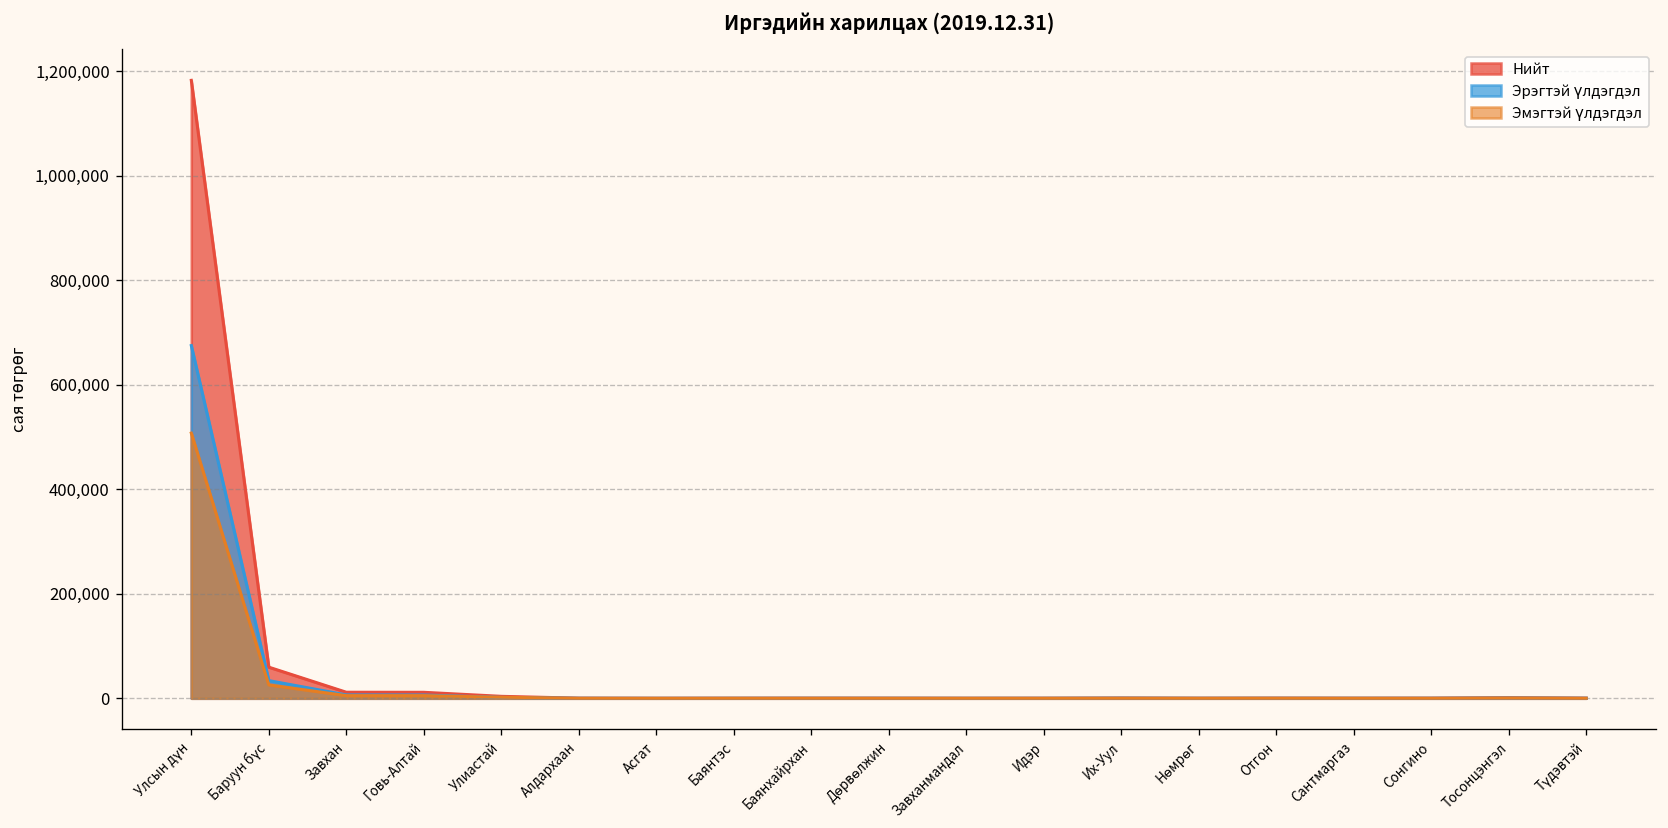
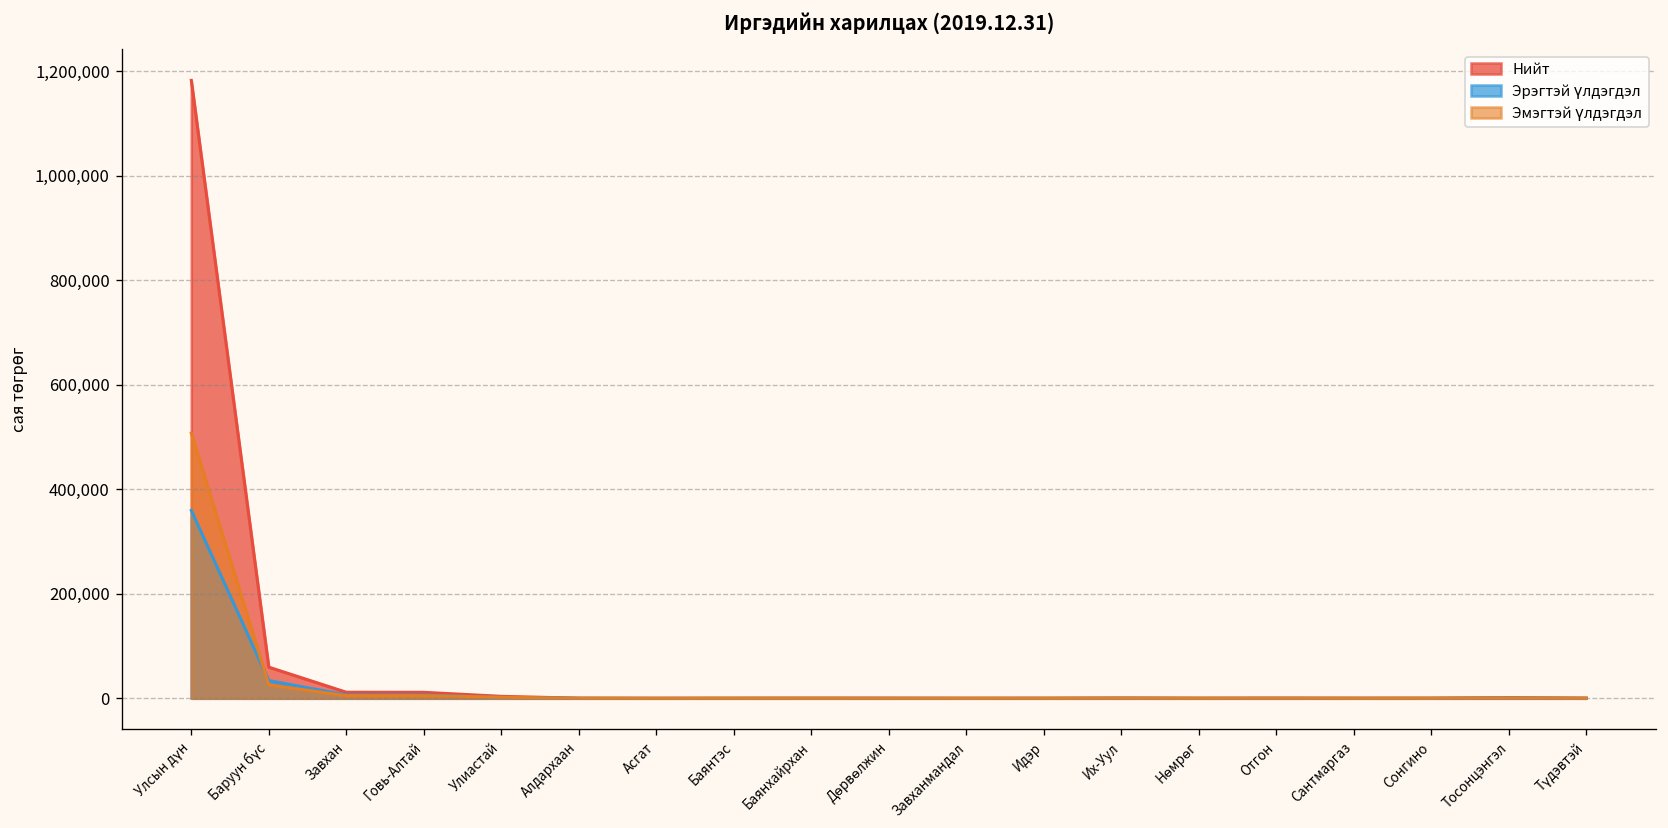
Эрэгтэй үлдэгдэл, Улсын дүн: 670,000 -> 360,000
